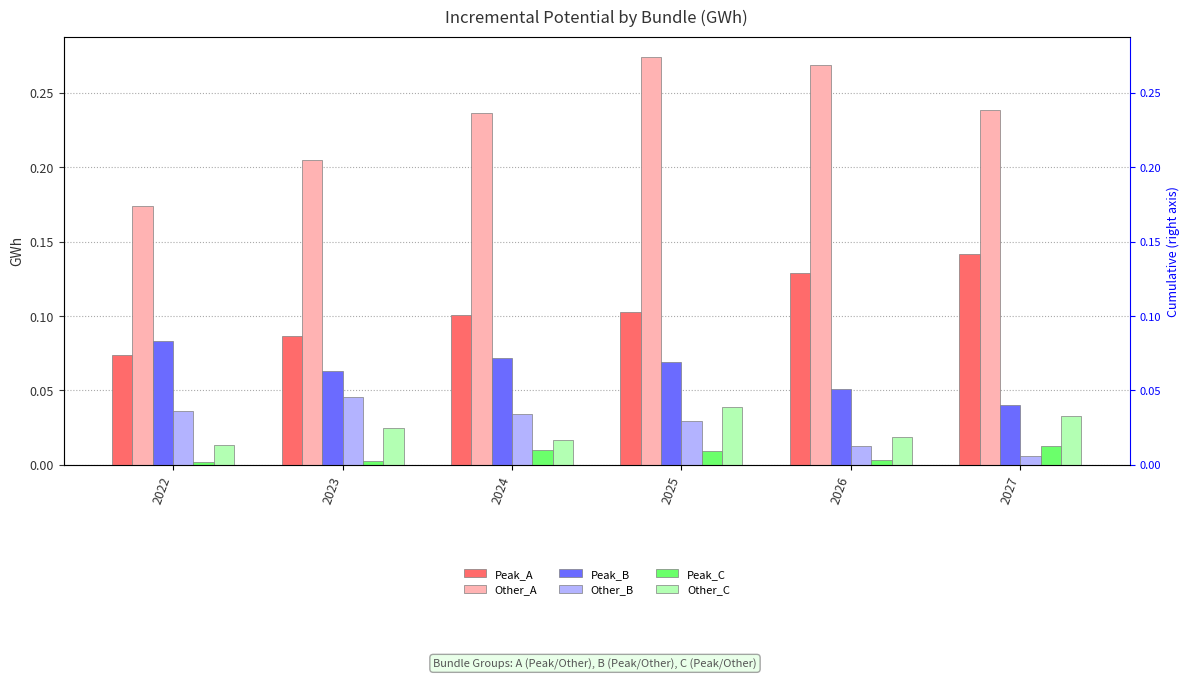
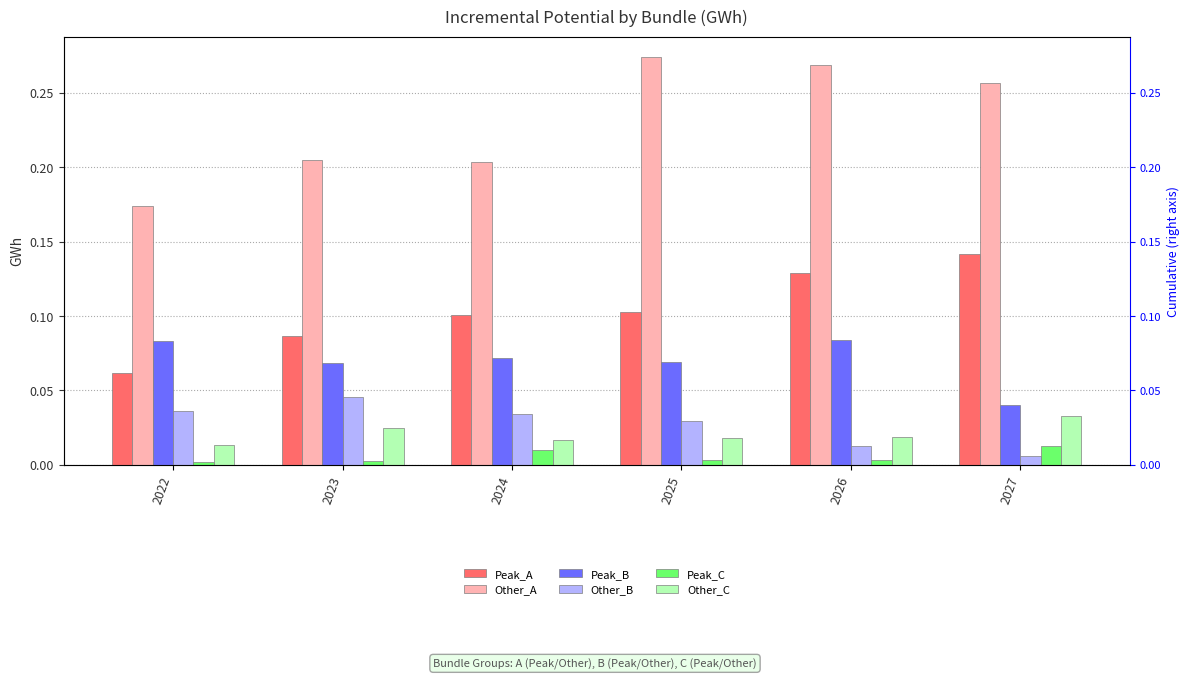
Peak_A, 2022: 0.074 -> 0.062
Peak_B, 2023: 0.063 -> 0.069
Other_A, 2024: 0.236 -> 0.204
Peak_C, 2025: 0.009 -> 0.003
Other_C, 2025: 0.039 -> 0.018
Peak_B, 2026: 0.051 -> 0.084
Other_A, 2027: 0.239 -> 0.256
